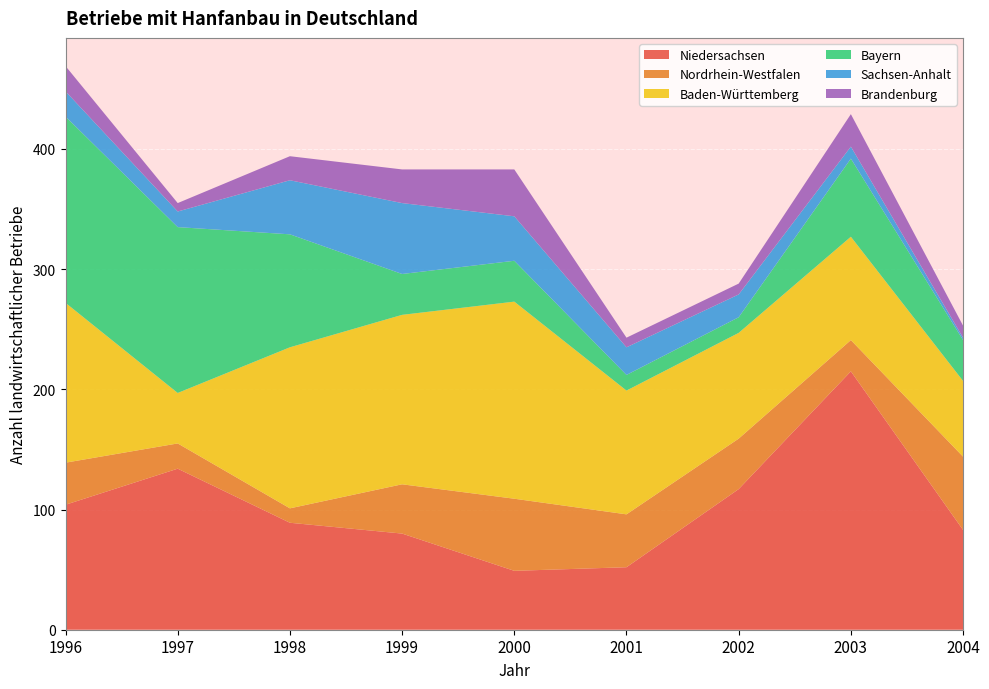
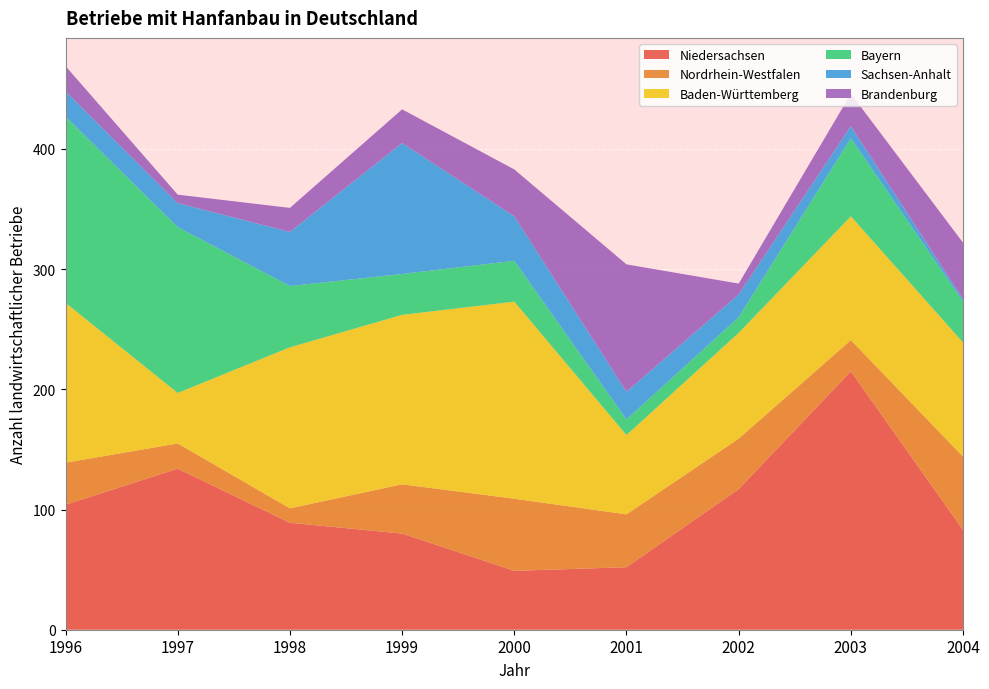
Sachsen-Anhalt, 1997: 13 -> 20
Bayern, 1998: 94 -> 51
Sachsen-Anhalt, 1999: 59 -> 109
Baden-Württemberg, 2001: 103 -> 66
Brandenburg, 2001: 8 -> 106
Baden-Württemberg, 2003: 86 -> 103
Baden-Württemberg, 2004: 63 -> 95
Brandenburg, 2004: 10 -> 47
